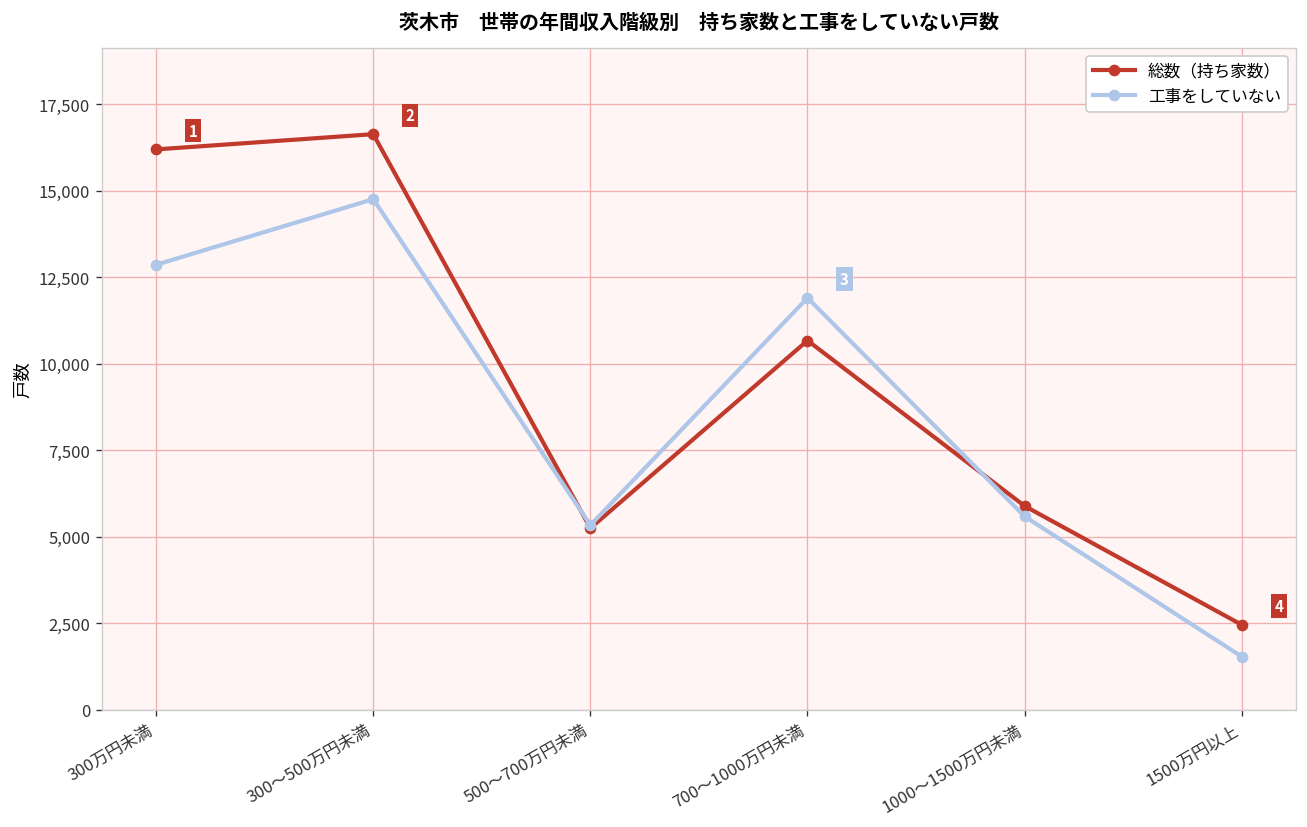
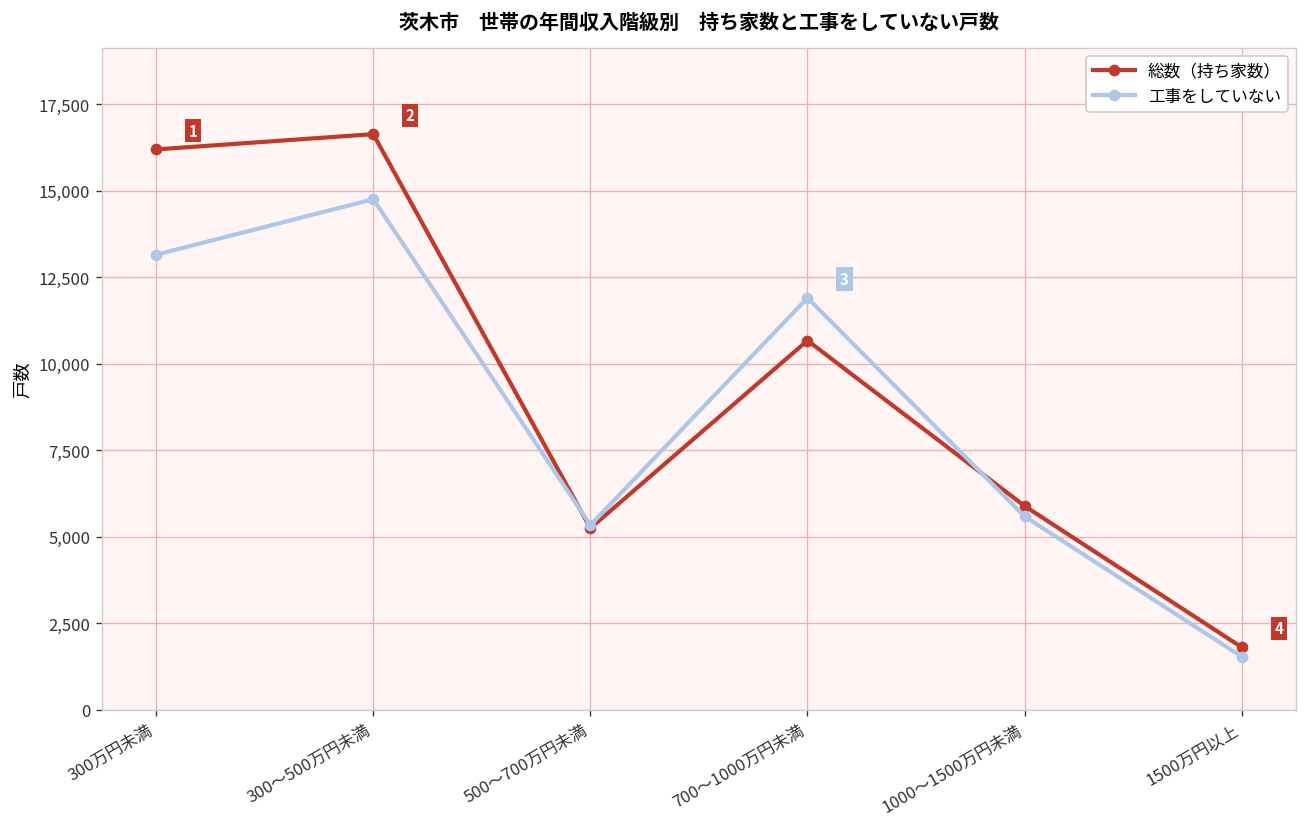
工事をしていない, 300万円未満: 12,900 -> 13,100
総数（持ち家数）, 1500万円以上: 2,500 -> 1,800
